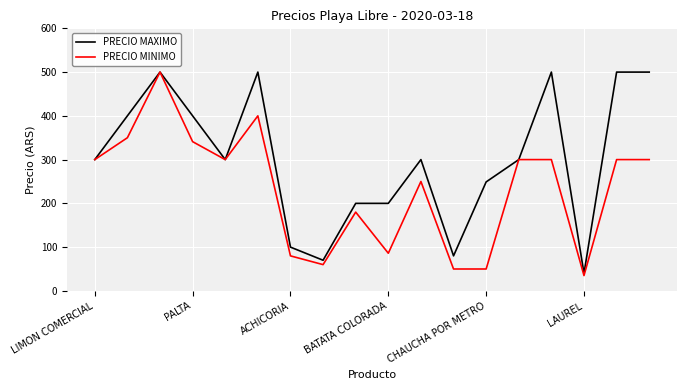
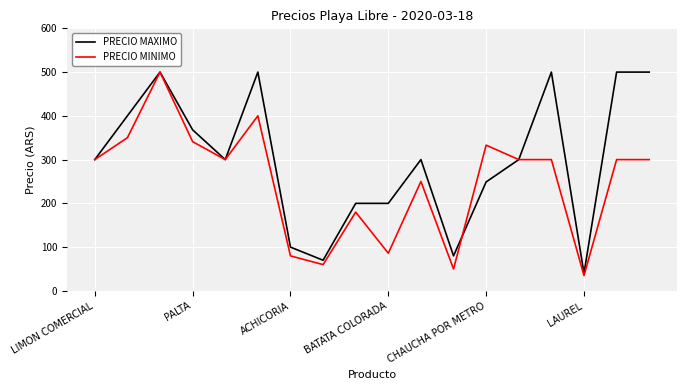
PRECIO MAXIMO, PALTA: 400 -> 370
PRECIO MINIMO, CHAUCHA POR METRO: 50 -> 330
